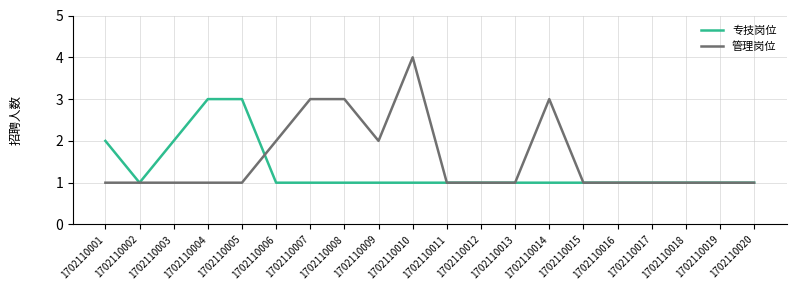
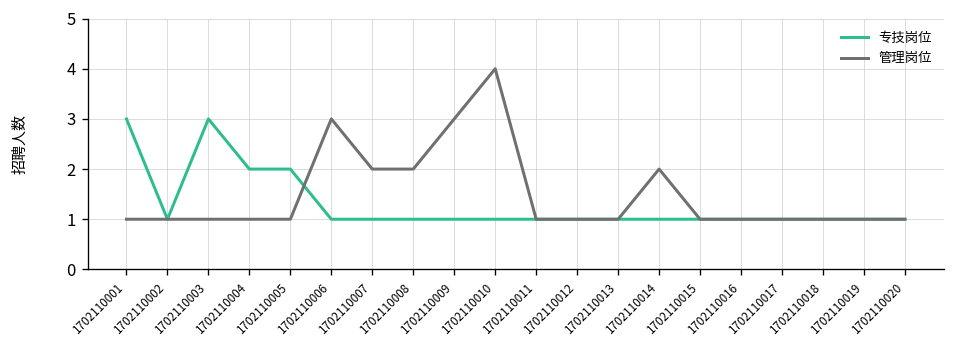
专技岗位, 1702110001: 2 -> 3
专技岗位, 1702110003: 2 -> 3
专技岗位, 1702110004: 3 -> 2
专技岗位, 1702110005: 3 -> 2
管理岗位, 1702110006: 2 -> 3
管理岗位, 1702110007: 3 -> 2
管理岗位, 1702110008: 3 -> 2
管理岗位, 1702110009: 2 -> 3
管理岗位, 1702110014: 3 -> 2
